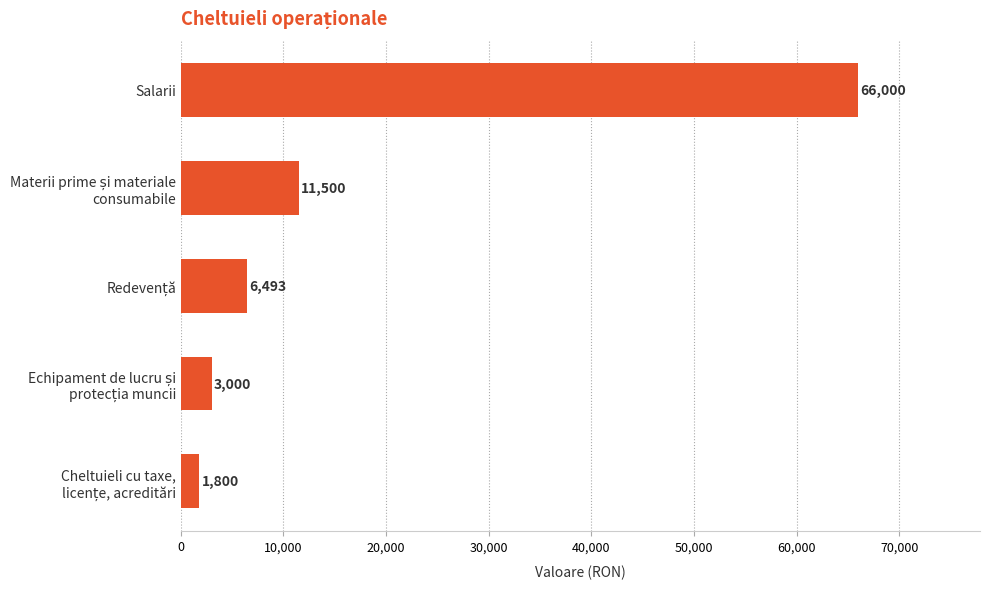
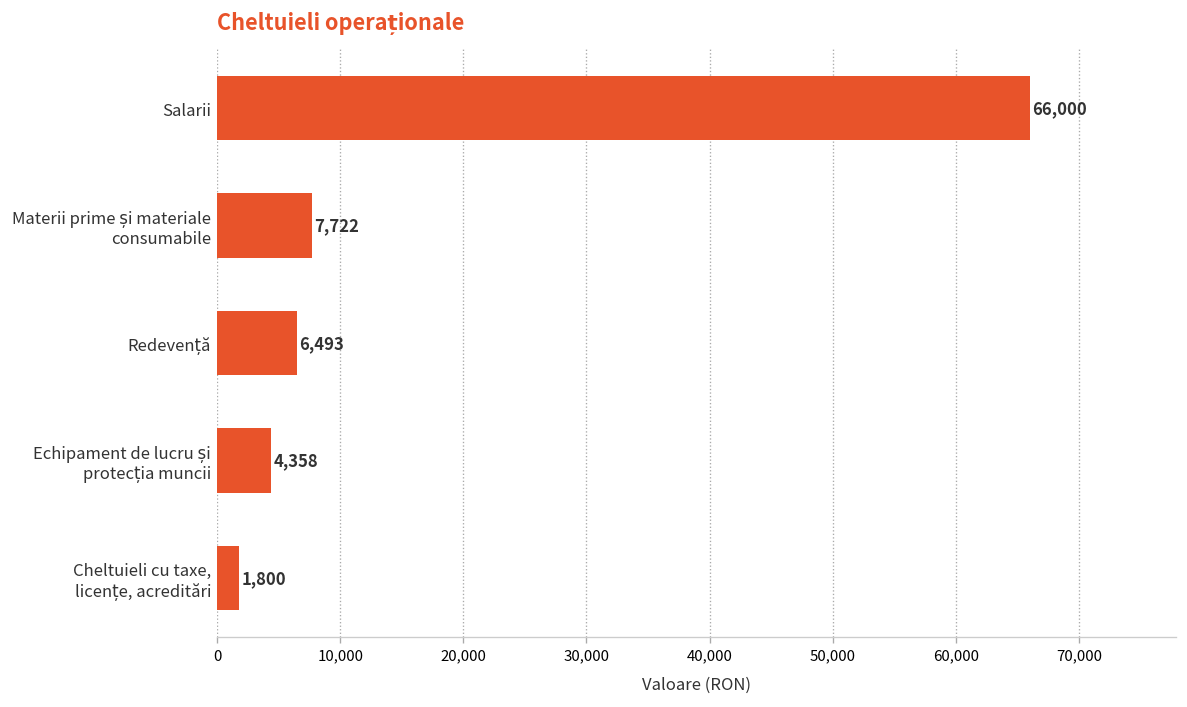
Materii prime și materiale consumabile: 11,500 -> 7,722
Echipament de lucru și protecția muncii: 3,000 -> 4,358
